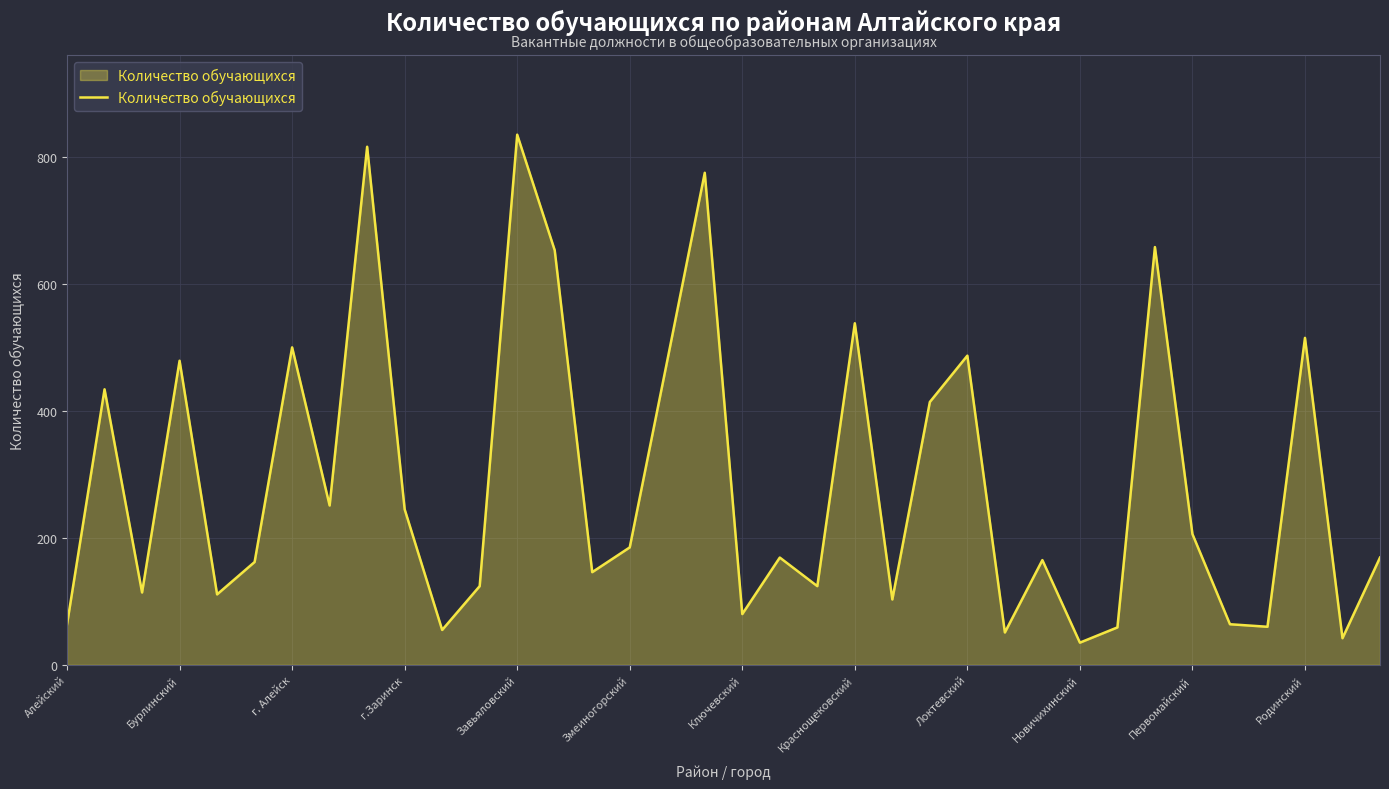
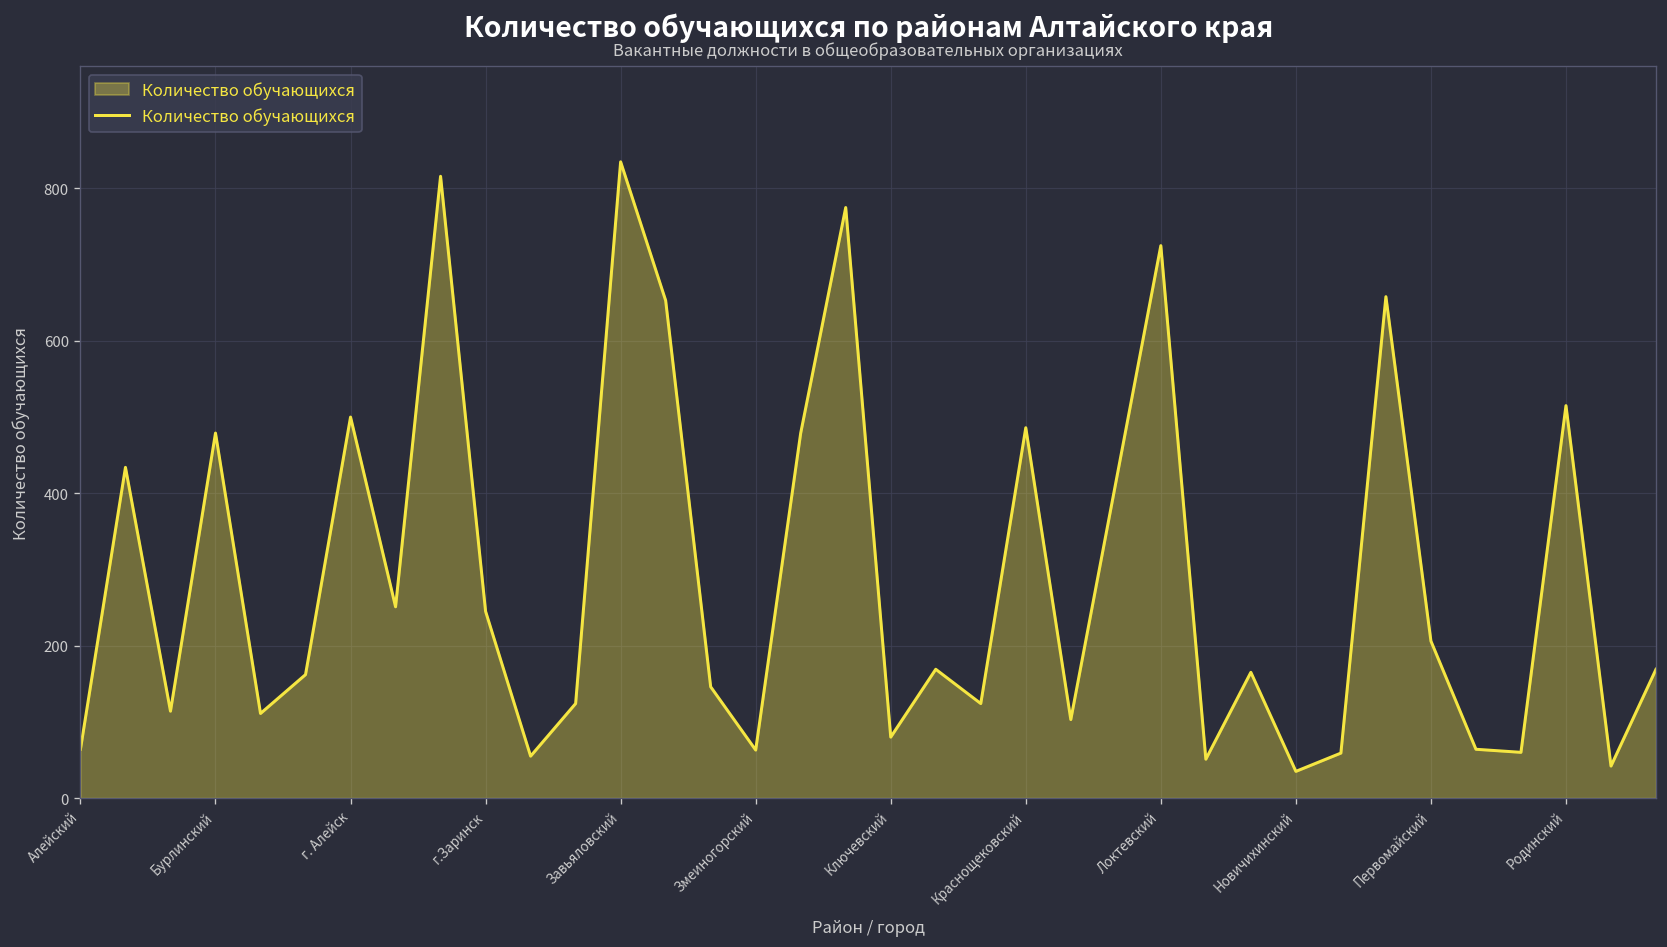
Змеиногорский: 190 -> 60
Краснощековский: 540 -> 490
Локтевский: 490 -> 730
